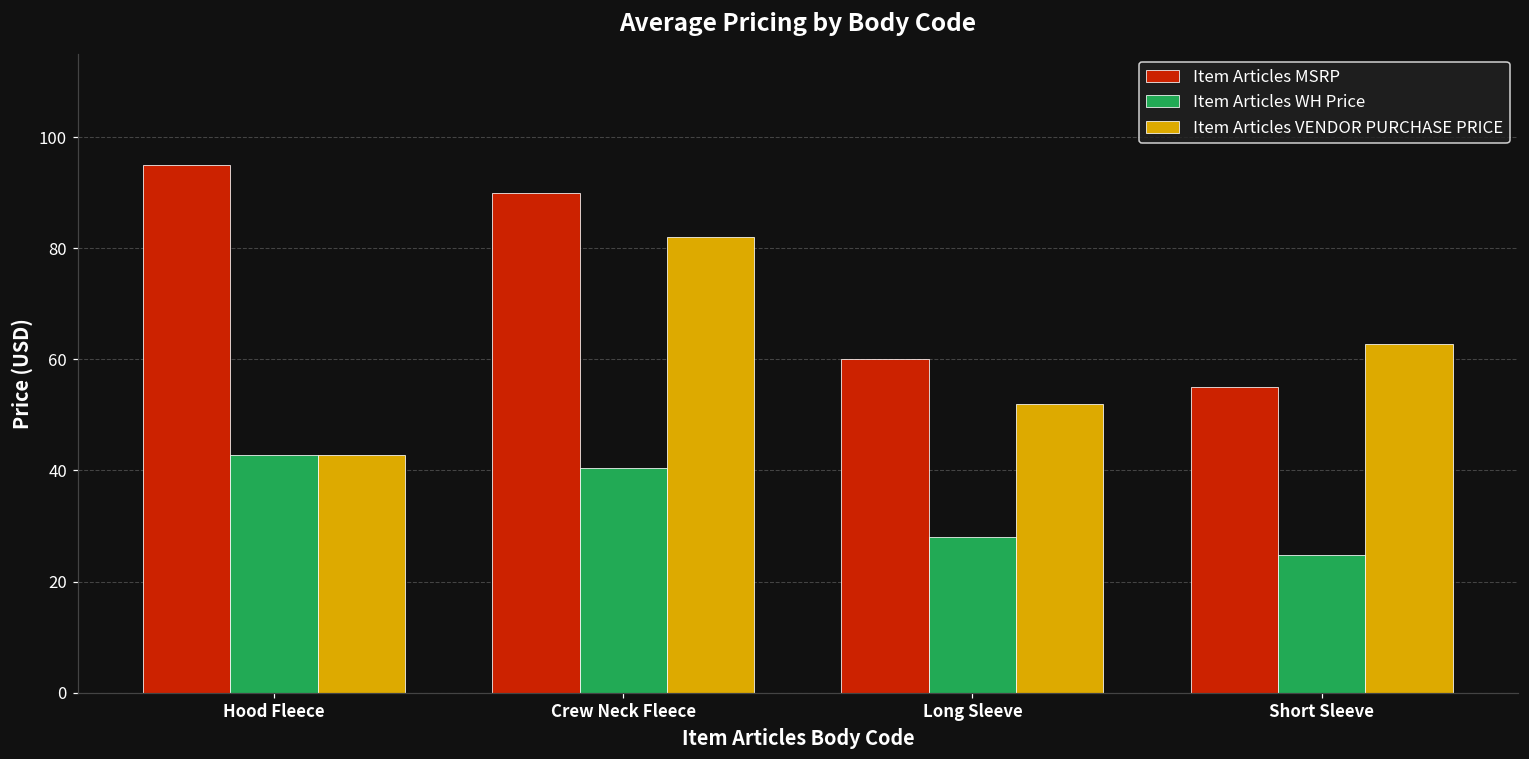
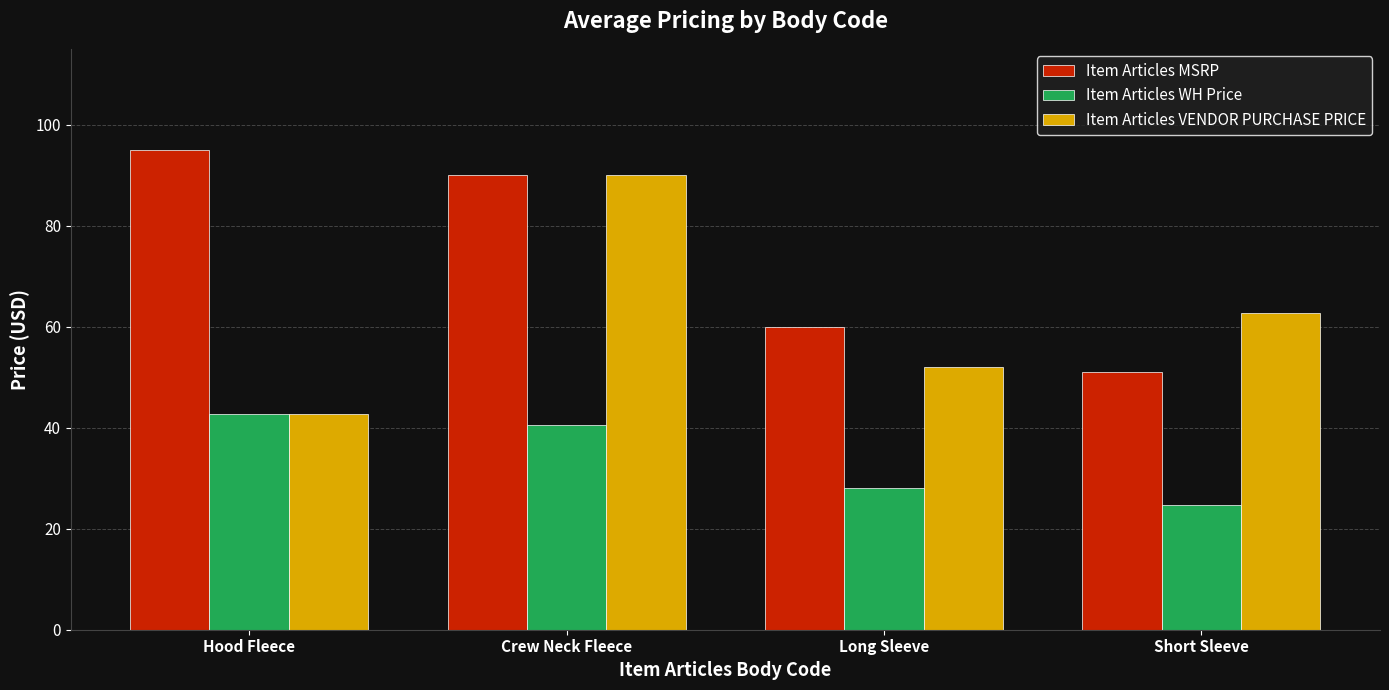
Item Articles VENDOR PURCHASE PRICE, Crew Neck Fleece: 82 -> 90
Item Articles MSRP, Short Sleeve: 55 -> 51
